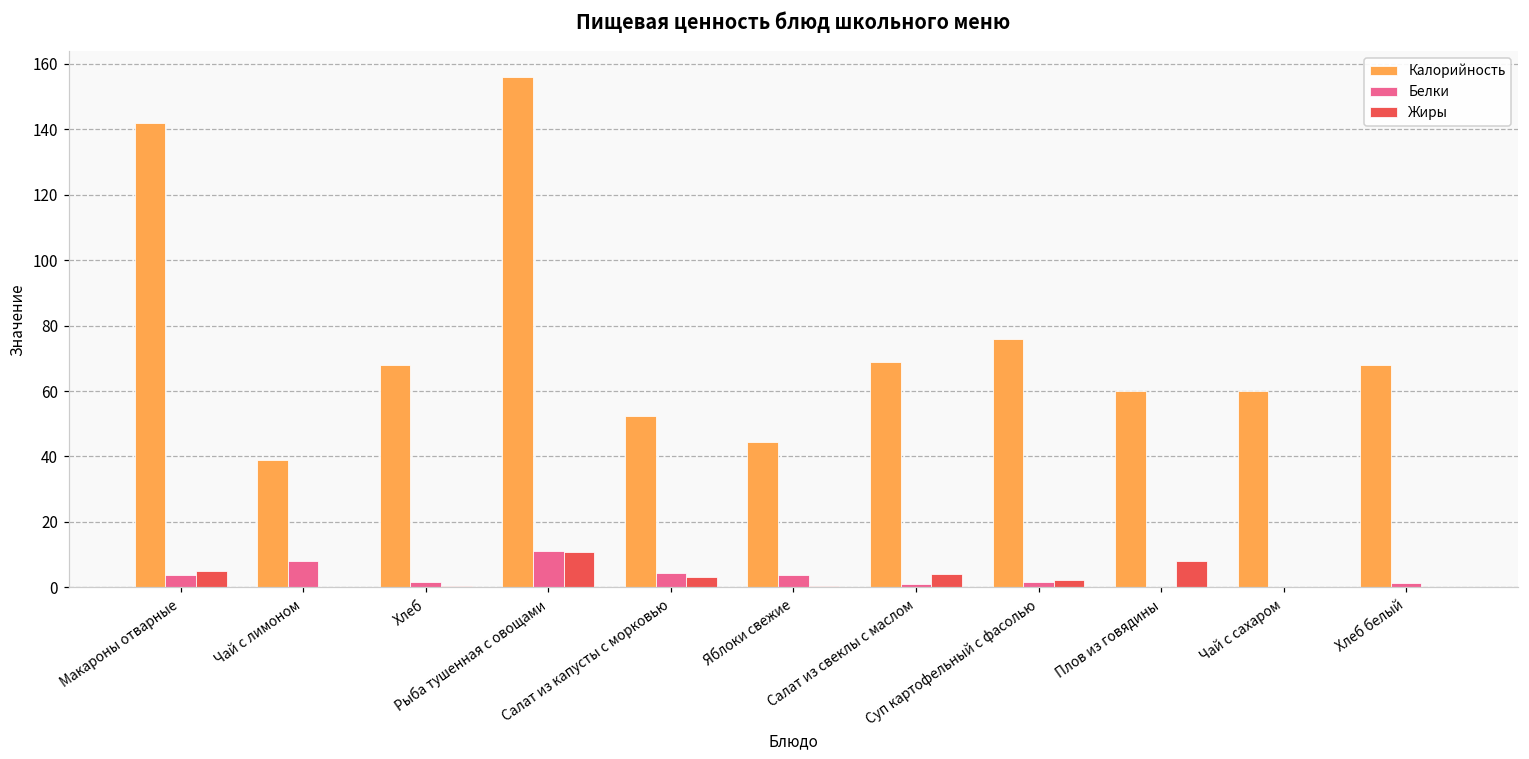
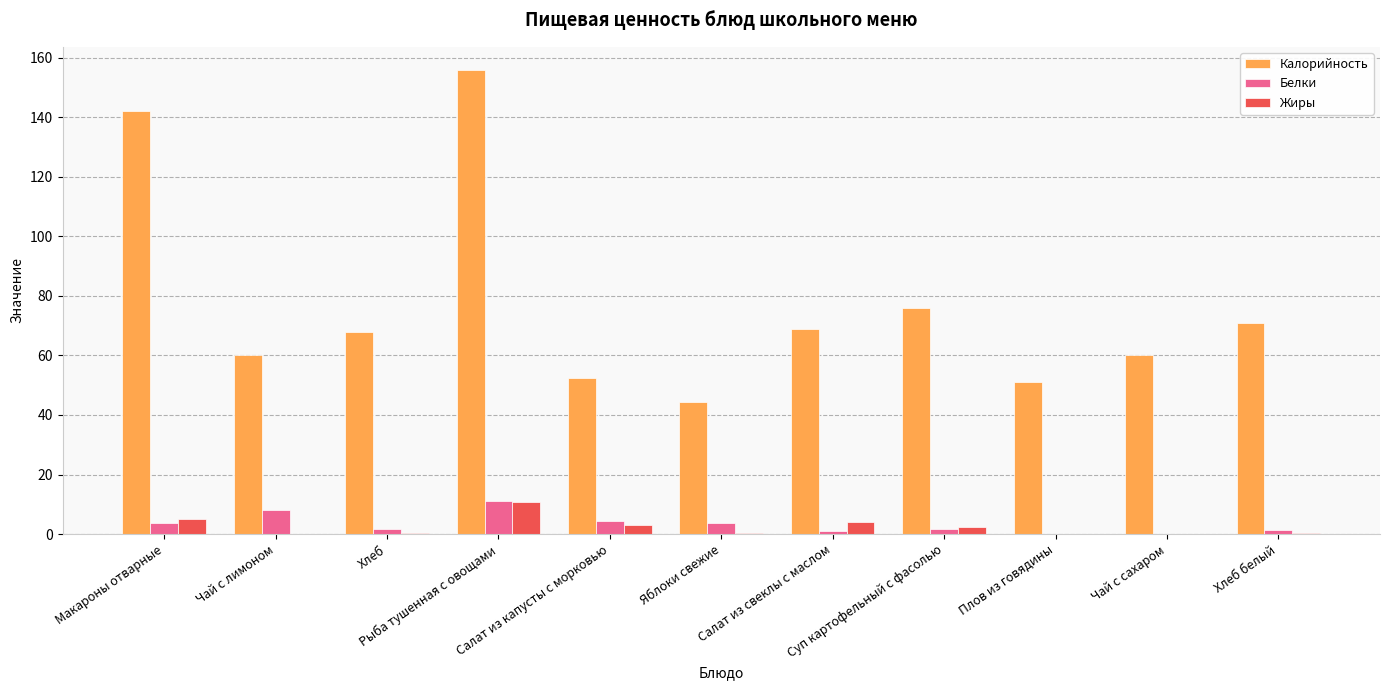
Калорийность, Чай с лимоном: 39 -> 60
Калорийность, Плов из говядины: 60 -> 51
Жиры, Плов из говядины: 8 -> 0
Калорийность, Хлеб белый: 68 -> 71
